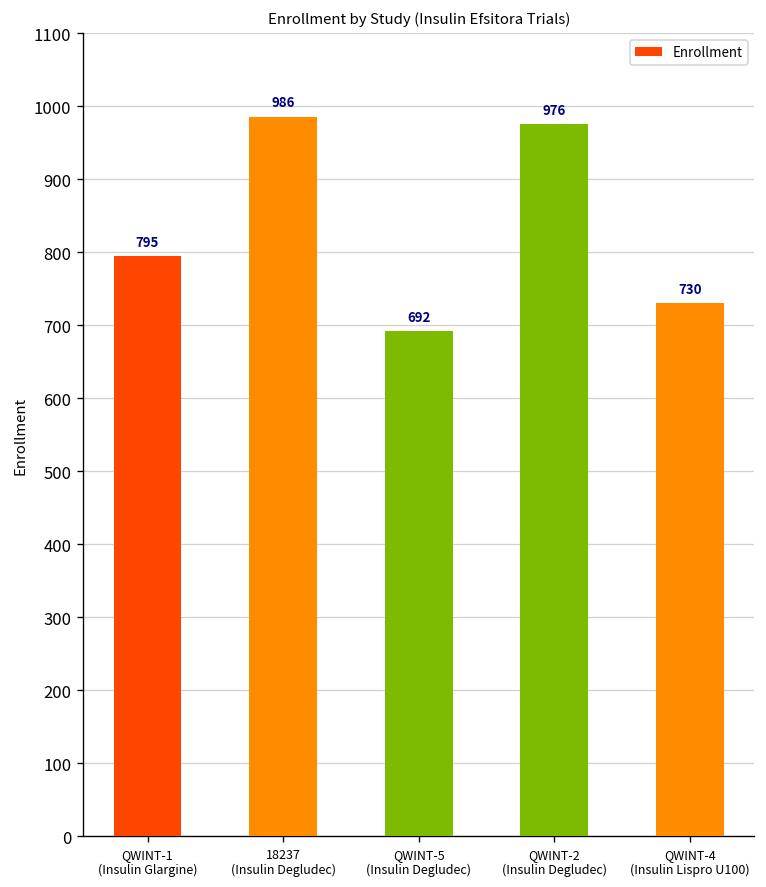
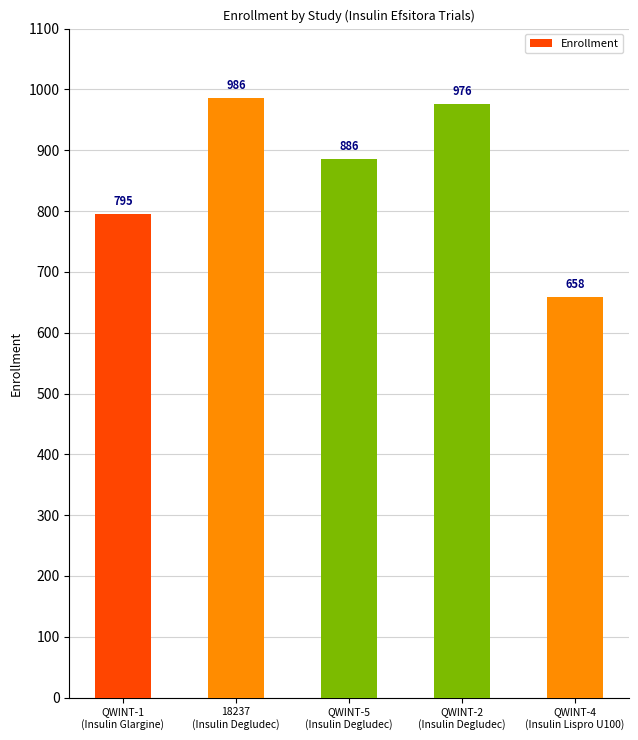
QWINT-5 (Insulin Degludec): 692 -> 886
QWINT-4 (Insulin Lispro U100): 730 -> 658
